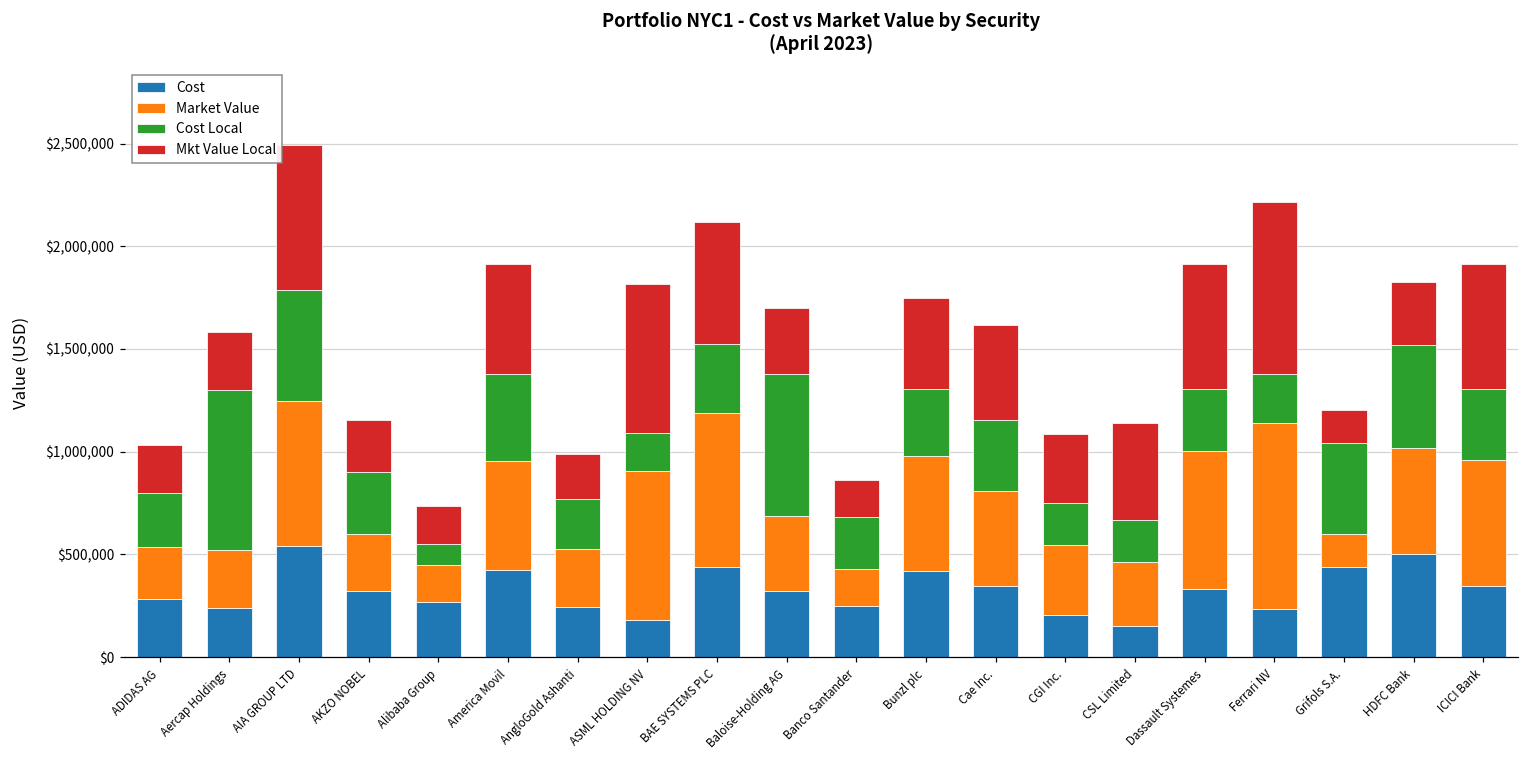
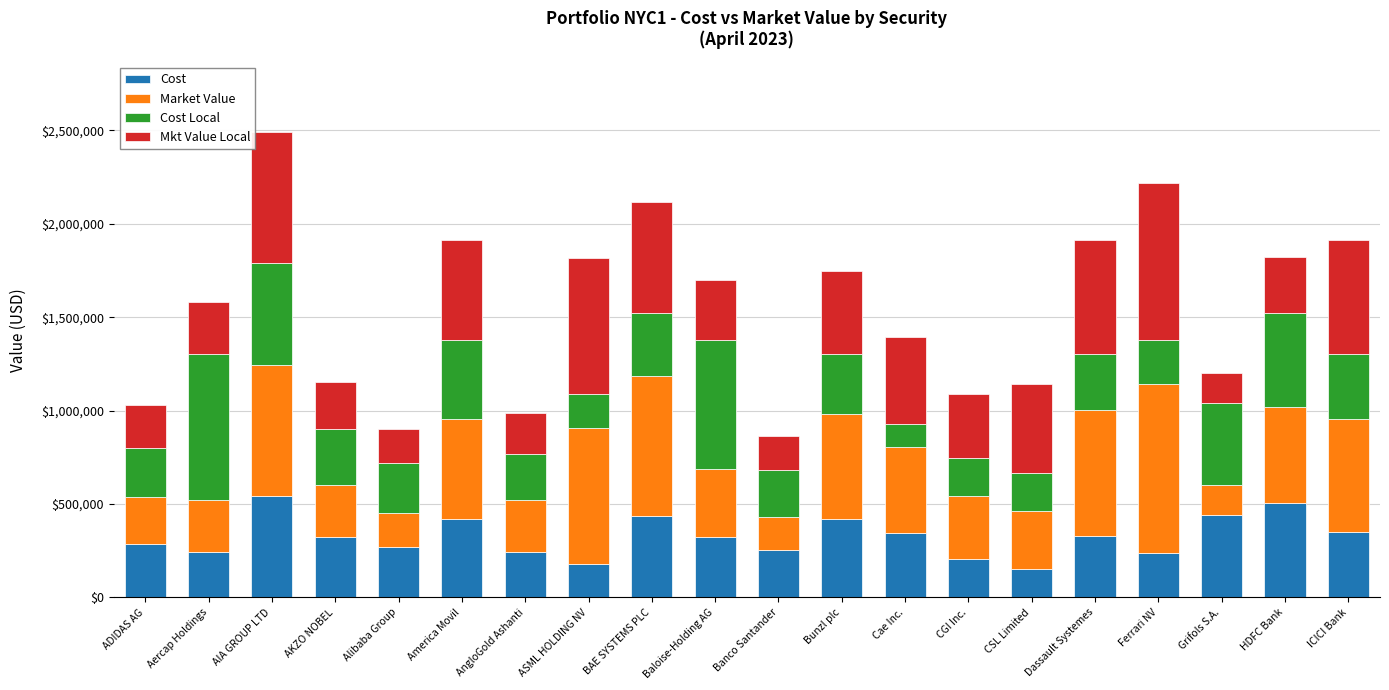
Cost Local, Alibaba Group: $100,000 -> $270,000
Cost Local, Cae Inc.: $350,000 -> $120,000
